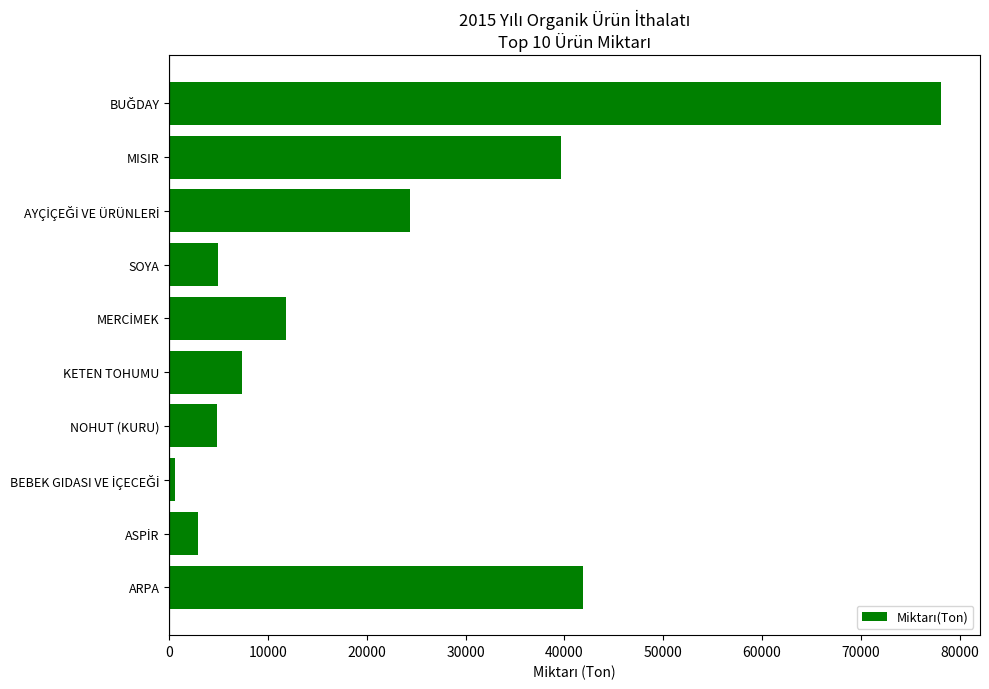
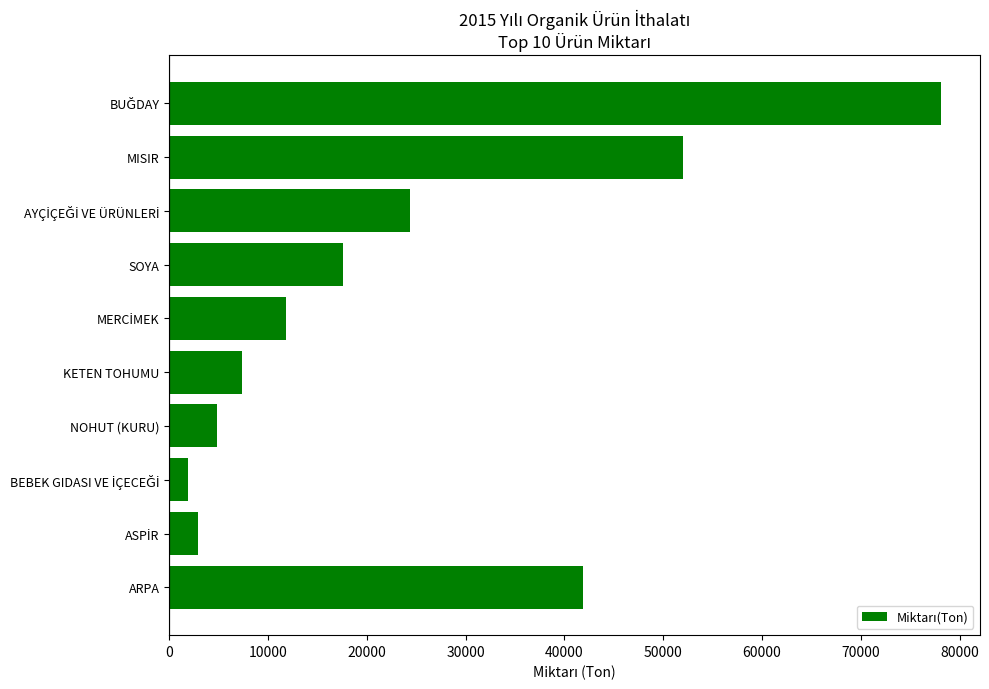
MISIR: 40000 -> 52000
SOYA: 5000 -> 18000
BEBEK GIDASI VE İÇECEĞİ: 1000 -> 2000
